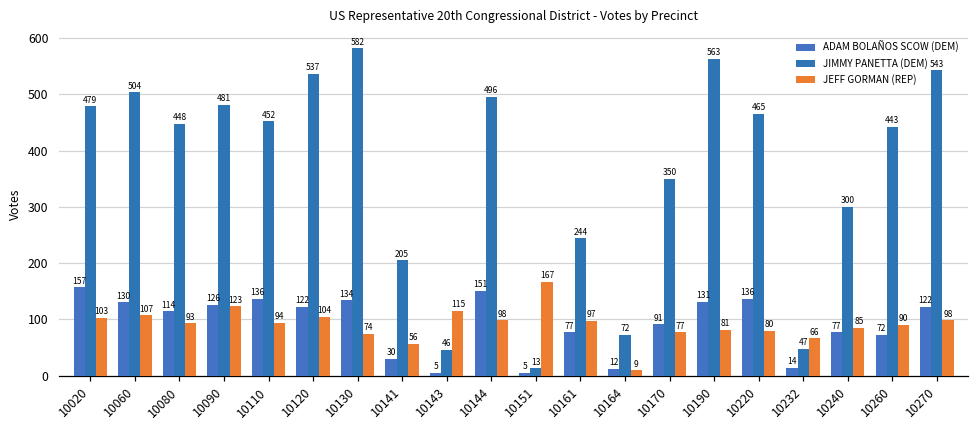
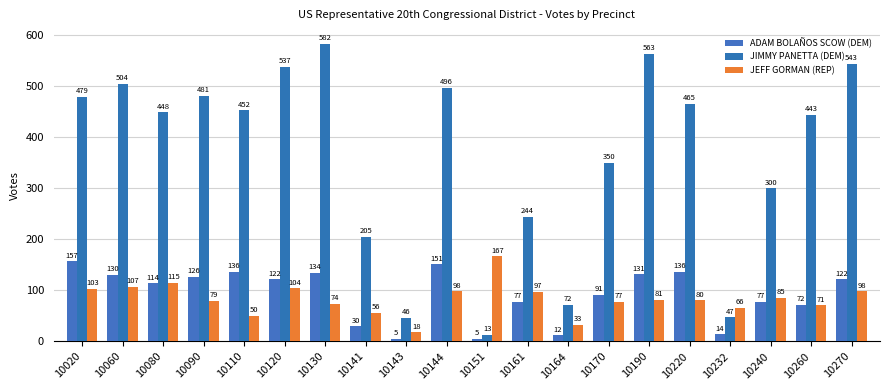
JEFF GORMAN (REP), 10080: 93 -> 115
JEFF GORMAN (REP), 10090: 123 -> 79
JEFF GORMAN (REP), 10110: 94 -> 50
JEFF GORMAN (REP), 10143: 115 -> 18
JEFF GORMAN (REP), 10164: 9 -> 33
JEFF GORMAN (REP), 10260: 90 -> 71
